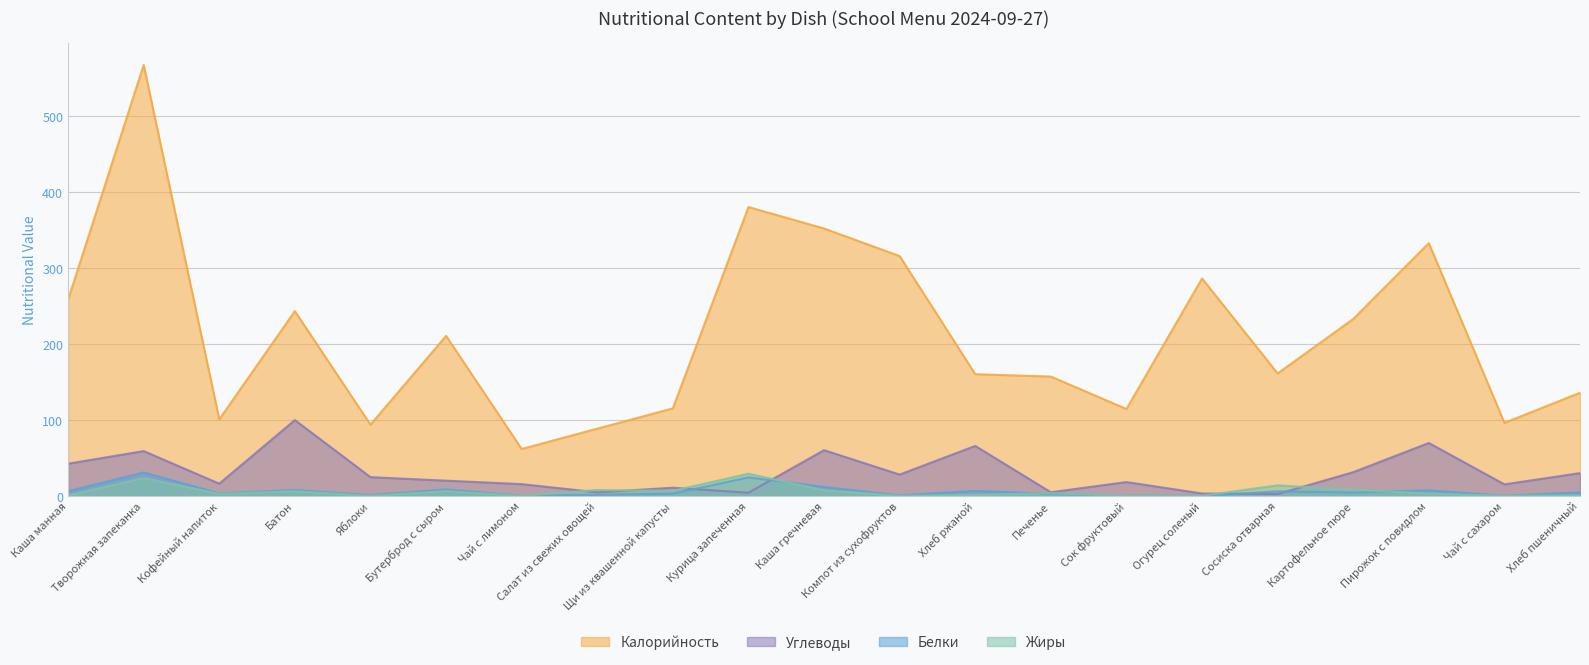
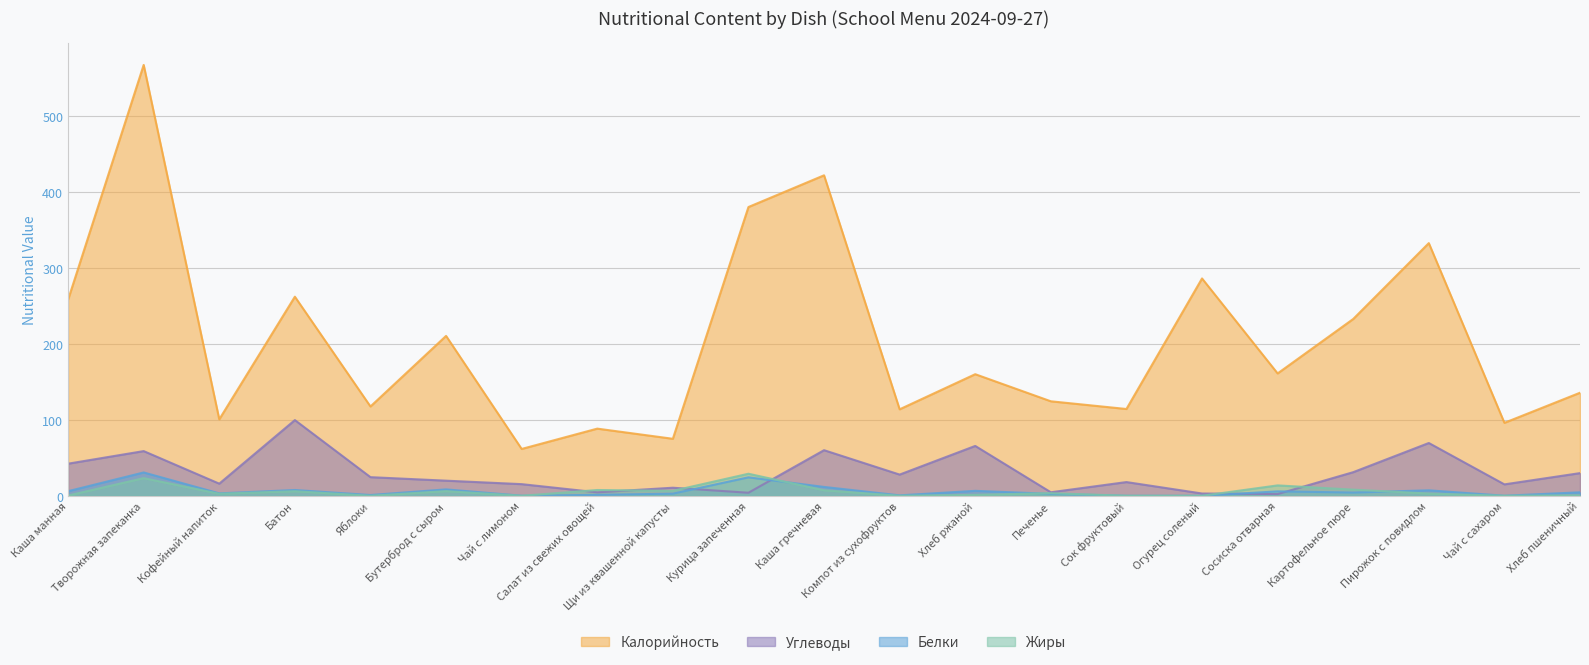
Калорийность, Батон: 240 -> 260
Калорийность, Яблоки: 90 -> 120
Калорийность, Щи из квашенной капусты: 120 -> 80
Калорийность, Каша гречневая: 350 -> 420
Калорийность, Компот из сухофруктов: 320 -> 110
Калорийность, Печенье: 160 -> 120
